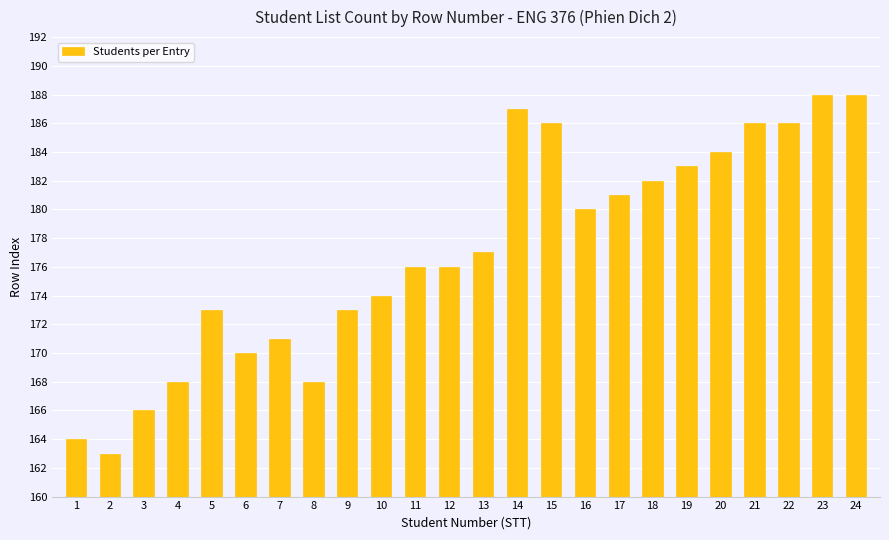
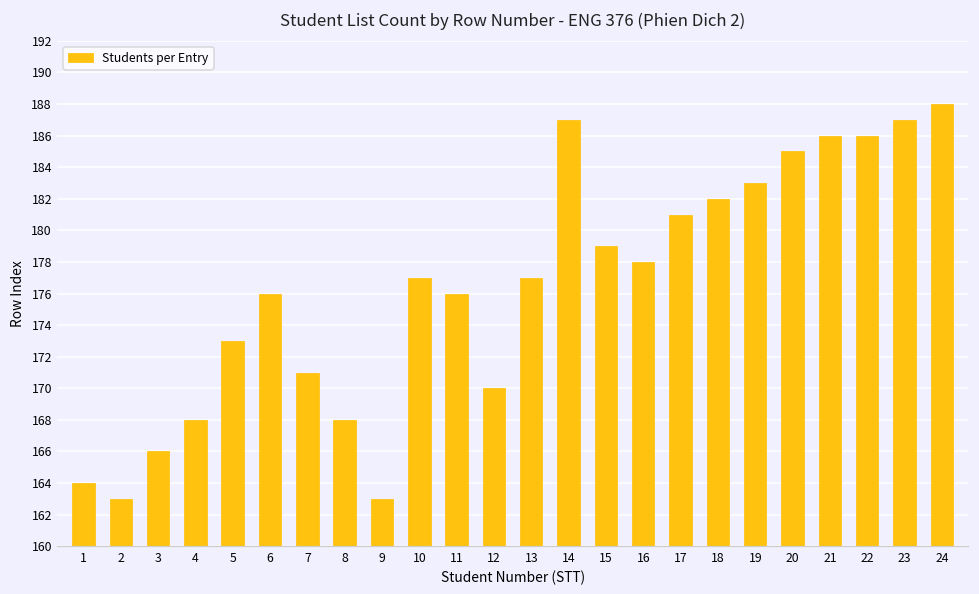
6: 170 -> 176
9: 173 -> 163
10: 174 -> 177
12: 176 -> 170
15: 186 -> 179
16: 180 -> 178
20: 184 -> 185
23: 188 -> 187
